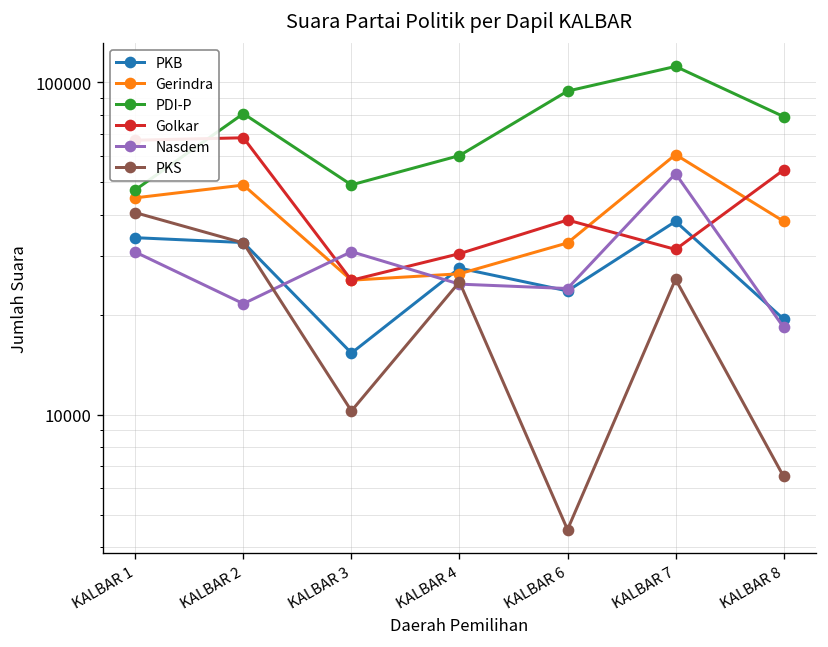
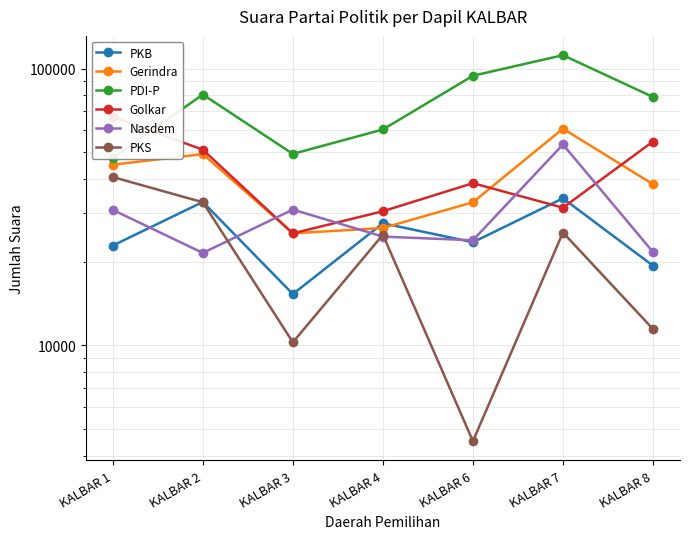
PKB, KALBAR 1: 34000 -> 23000
Golkar, KALBAR 2: 68000 -> 51000
PKB, KALBAR 7: 38000 -> 34000
Nasdem, KALBAR 8: 18000 -> 22000
PKS, KALBAR 8: 6500 -> 11500
